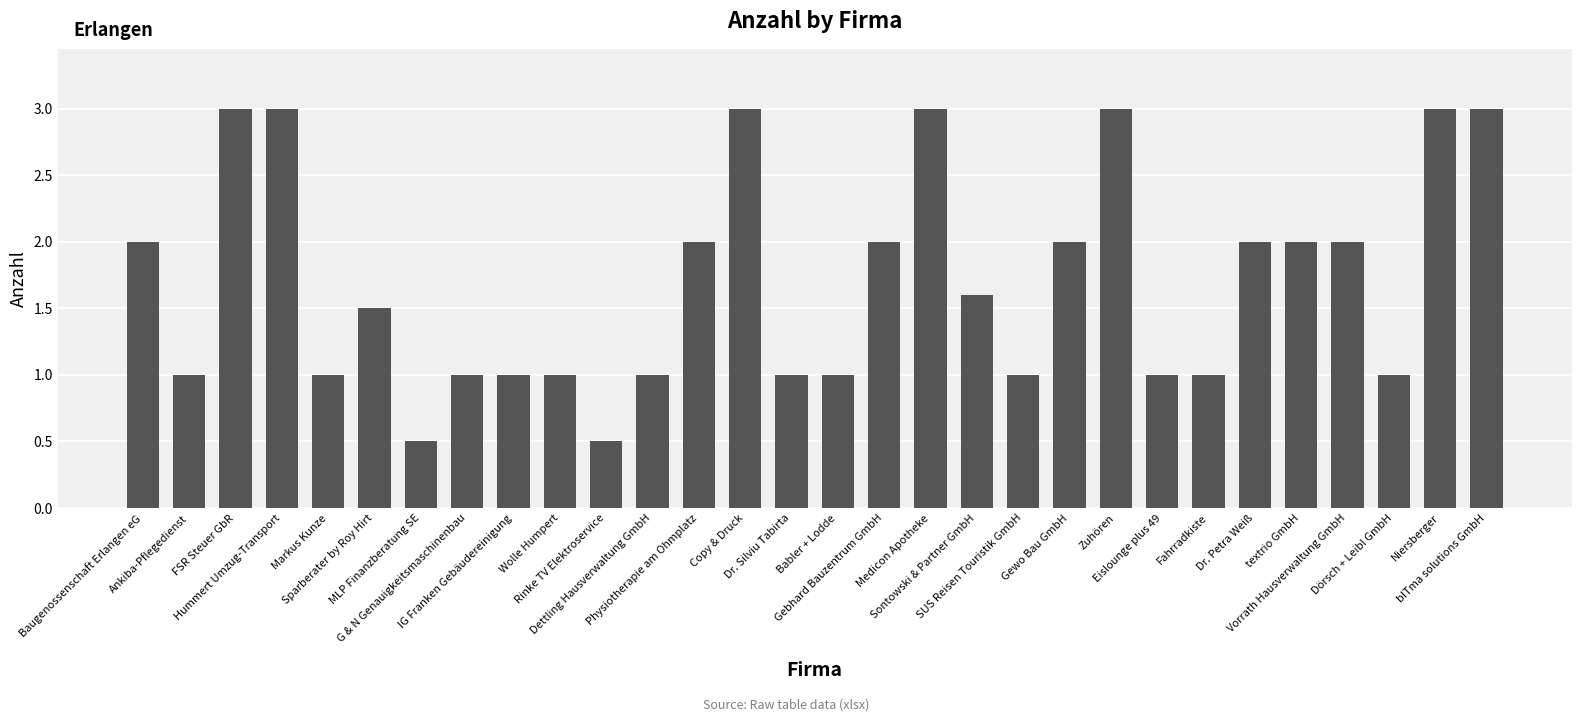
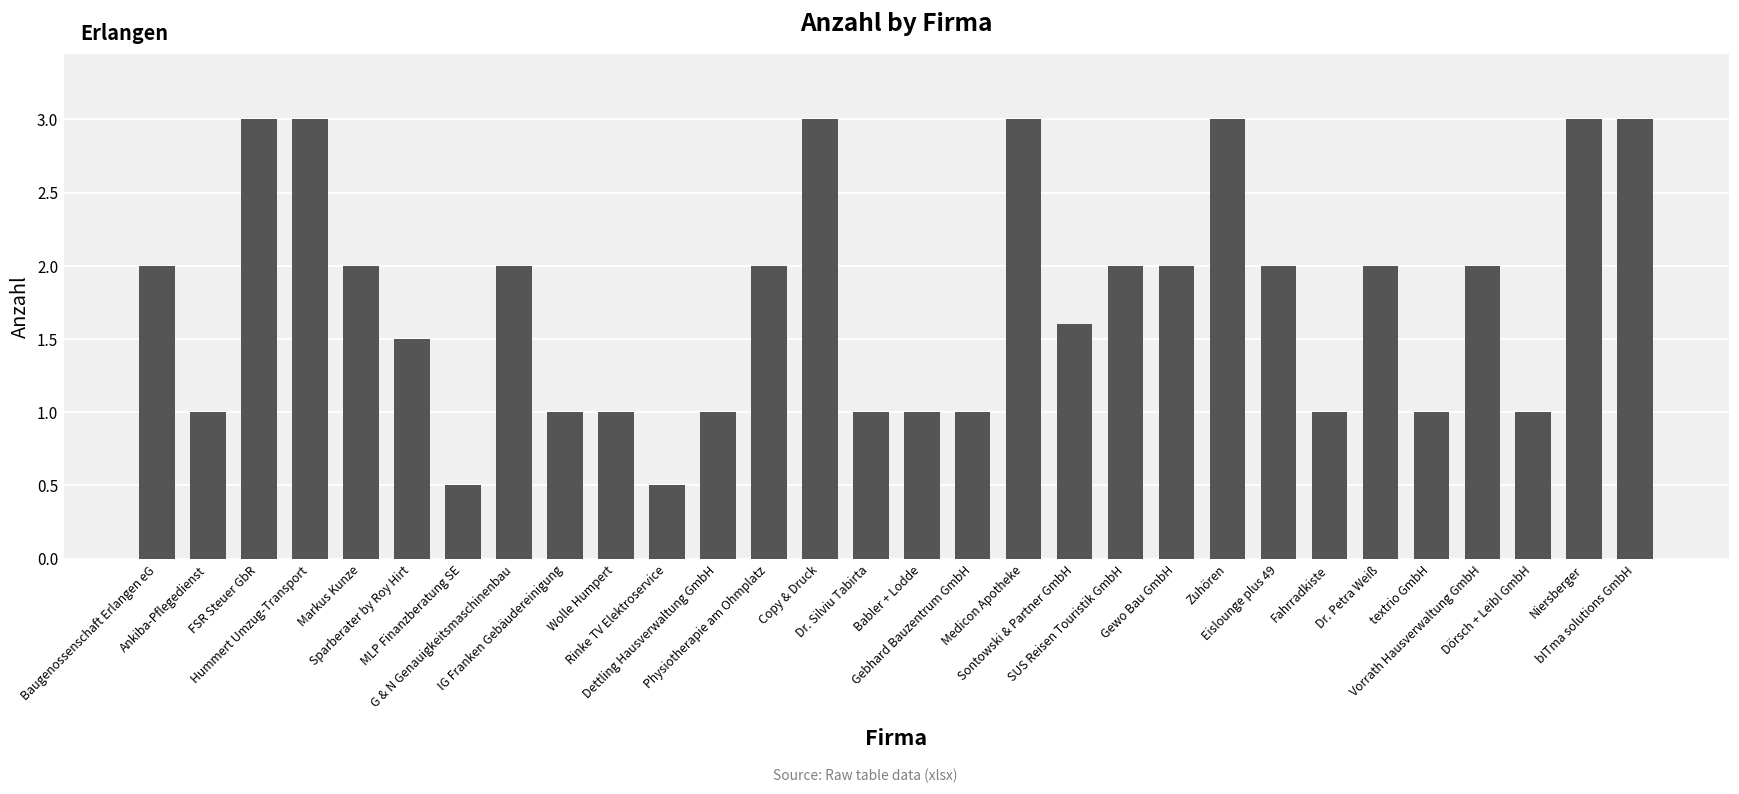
Markus Kunze: 1 -> 2
G & N Genauigkeitsmaschinenbau: 1 -> 2
Gebhard Bauzentrum GmbH: 2 -> 1
SUS Reisen Touristik GmbH: 1 -> 2
Eislounge plus 49: 1 -> 2
textrio GmbH: 2 -> 1
